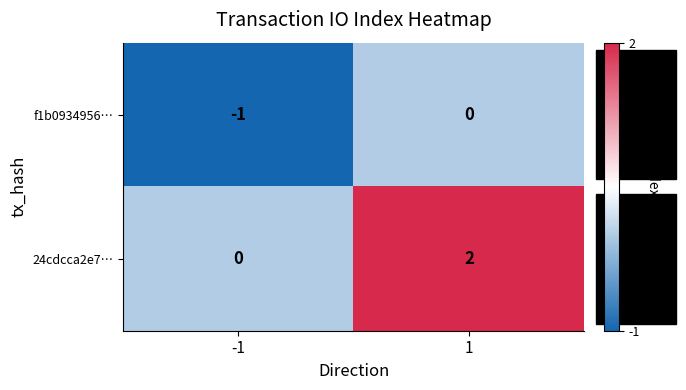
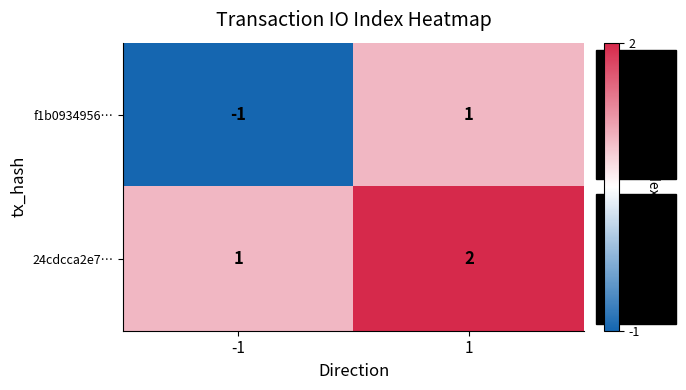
f1b0934956…, 1: 0 -> 1
24cdcca2e7…, -1: 0 -> 1
